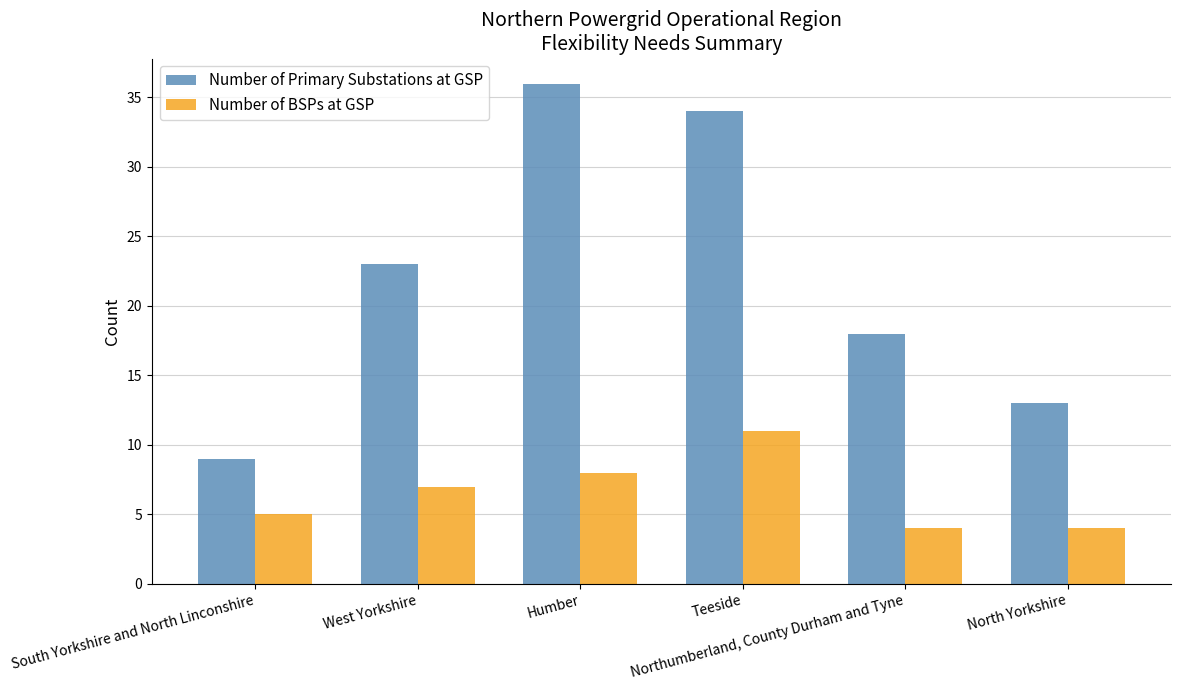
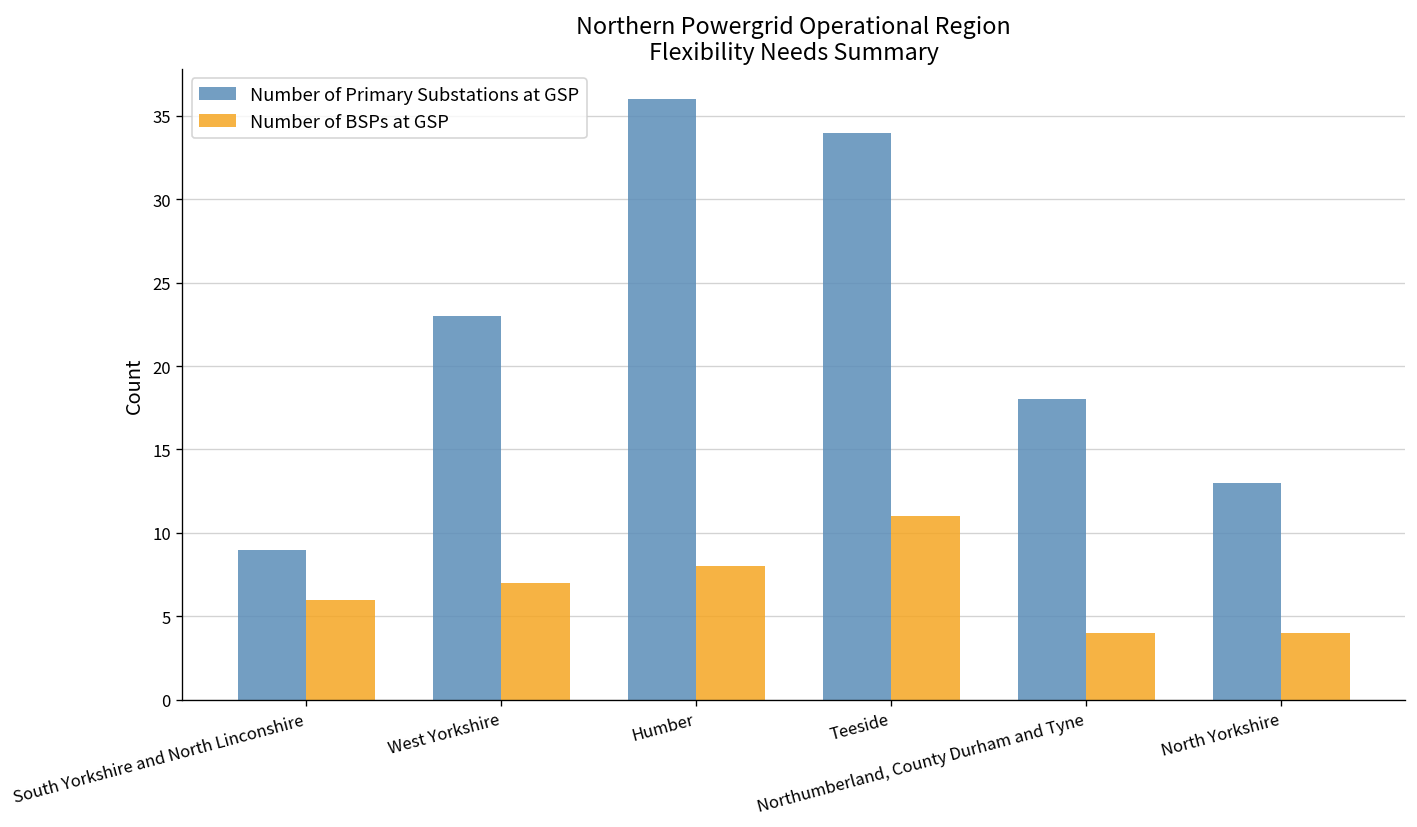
Number of BSPs at GSP, South Yorkshire and North Linconshire: 5 -> 6
